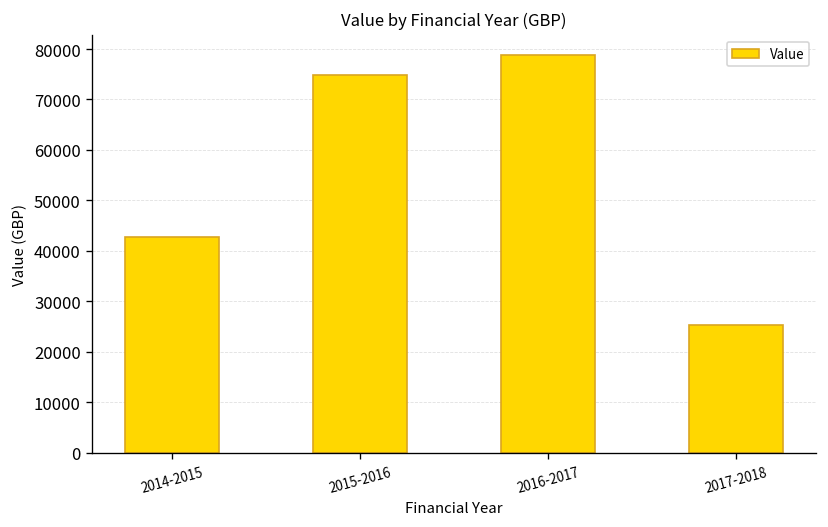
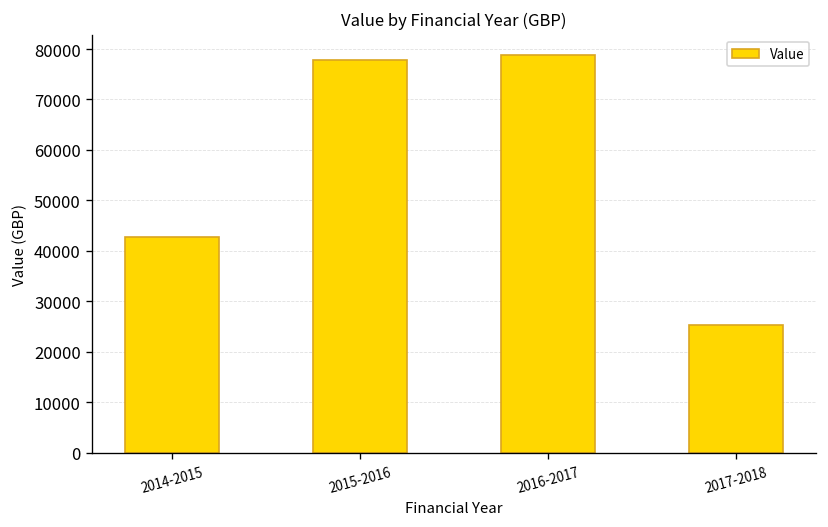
2015-2016: 75000 -> 78000
